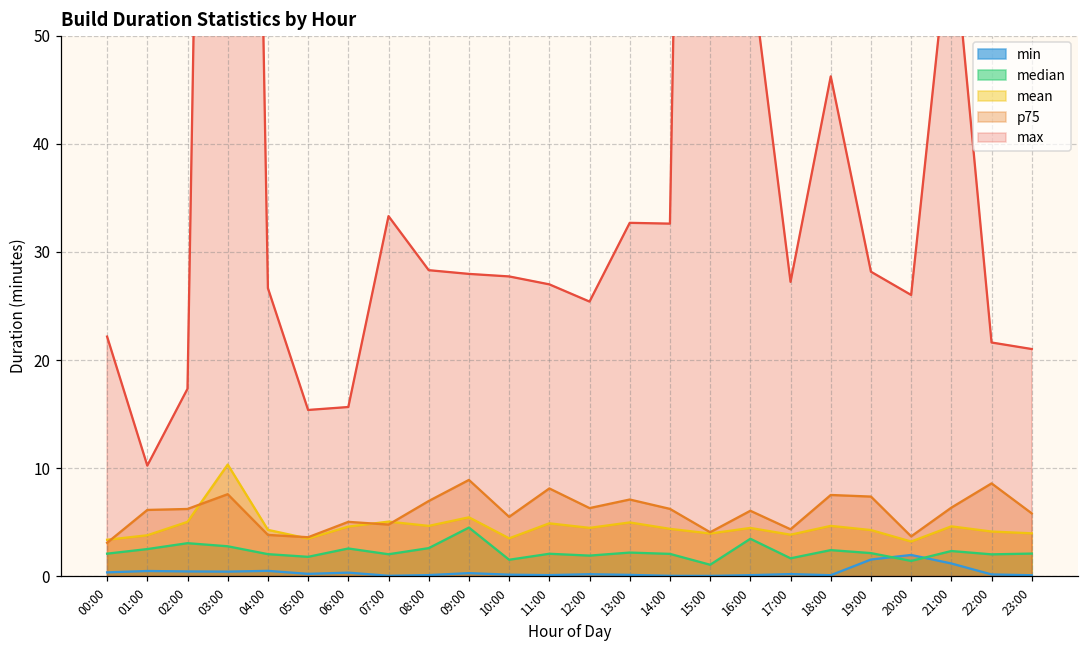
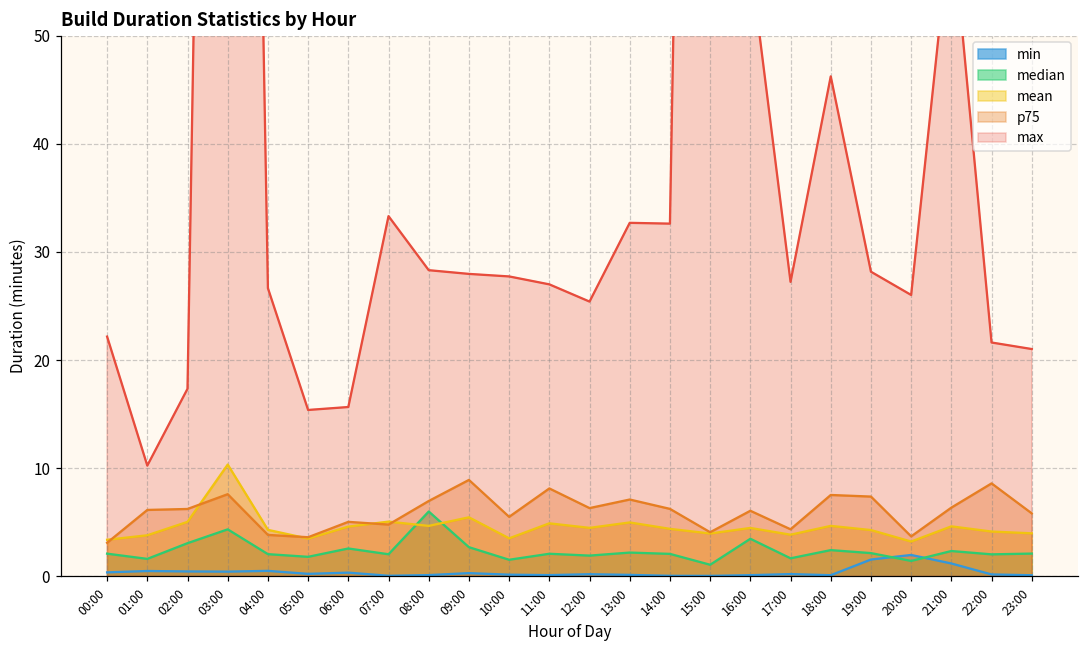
median, 01:00: 3 -> 2
median, 03:00: 3 -> 4
median, 08:00: 3 -> 6
median, 09:00: 5 -> 3
